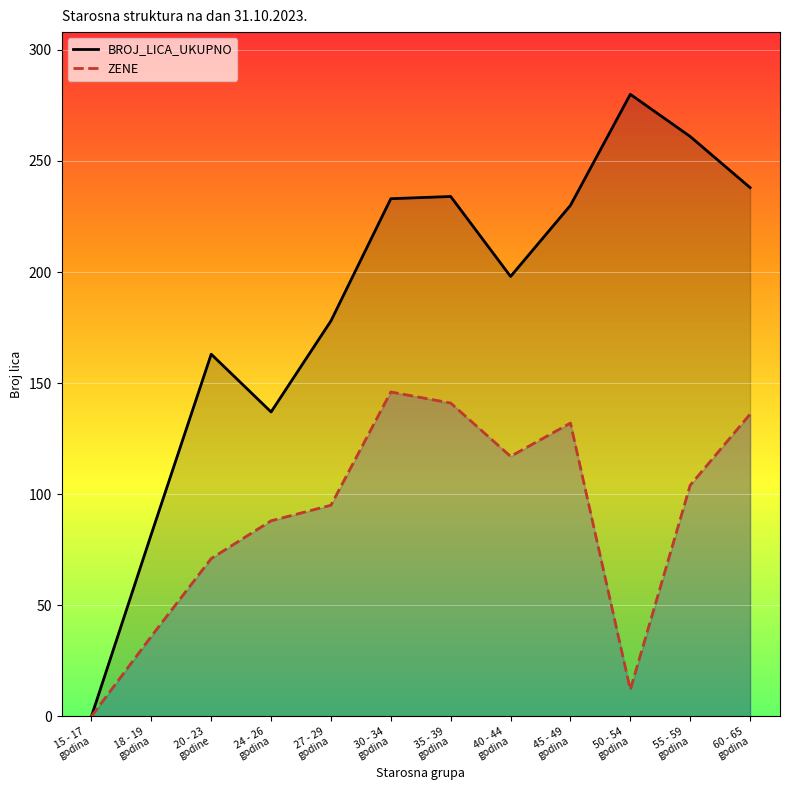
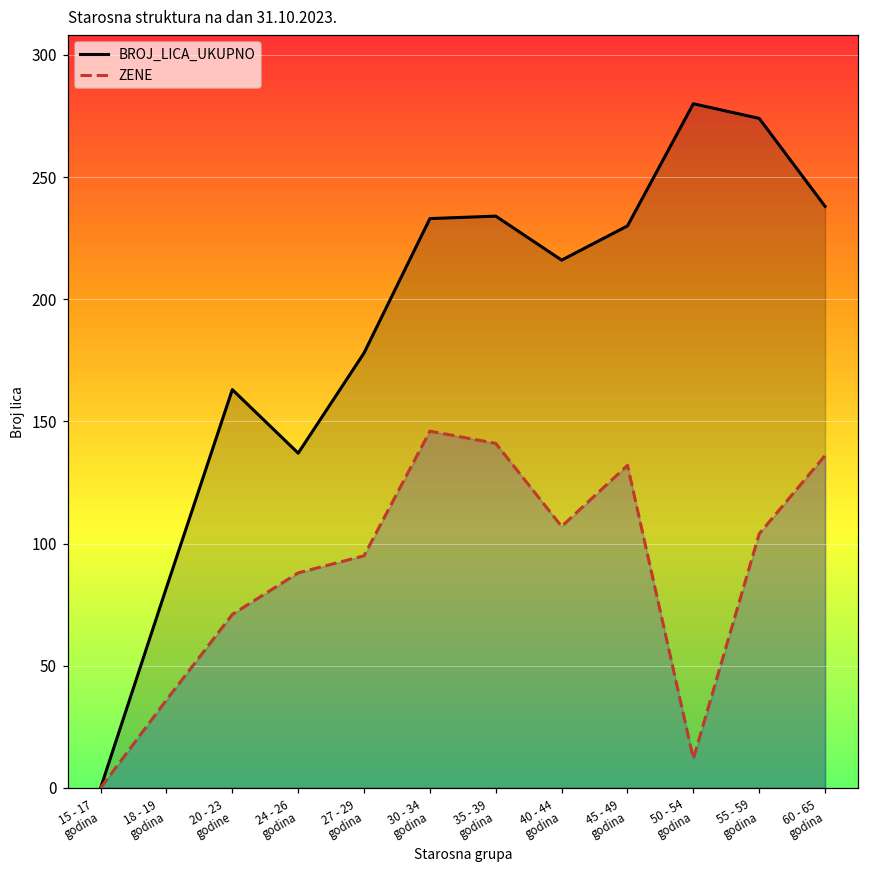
BROJ_LICA_UKUPNO, 40 - 44 godina: 198 -> 216
ZENE, 40 - 44 godina: 117 -> 107
BROJ_LICA_UKUPNO, 55 - 59 godina: 261 -> 274
